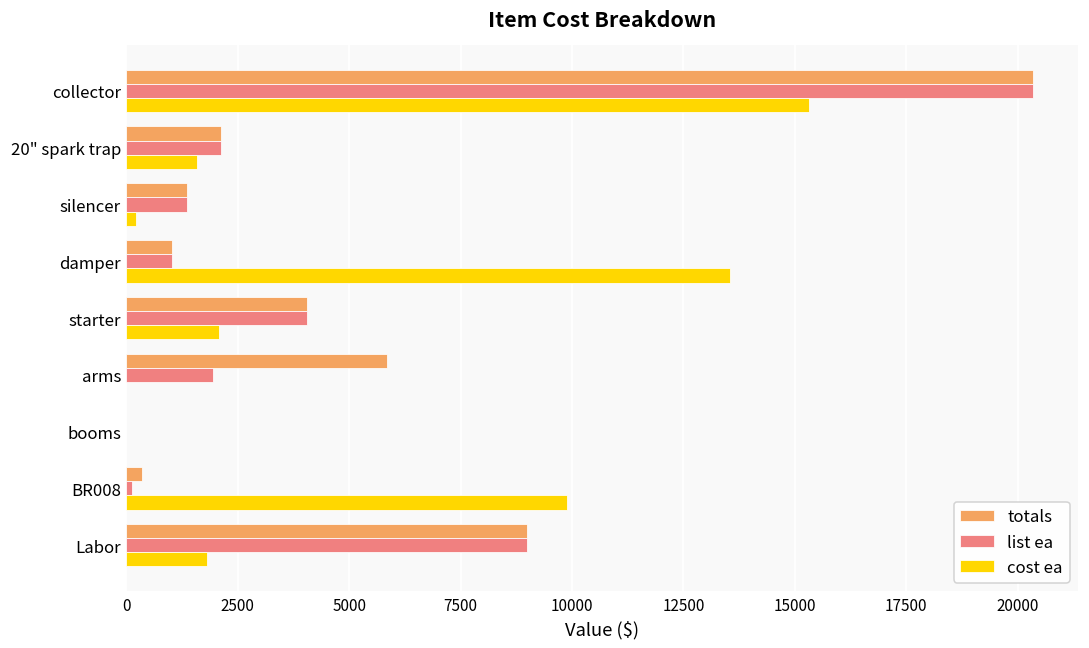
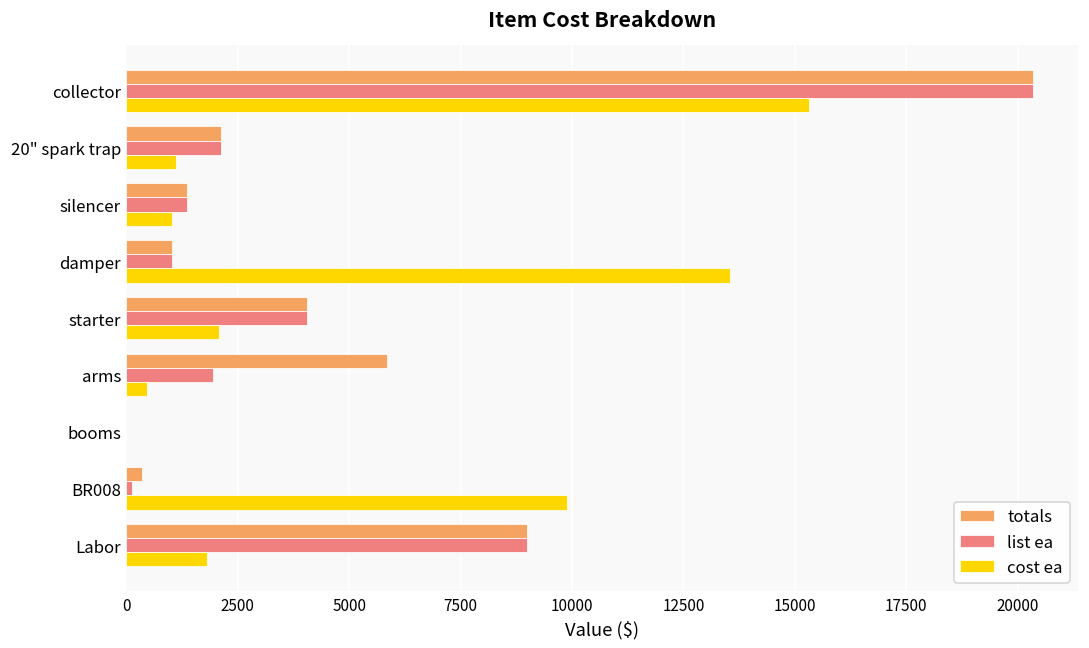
cost ea, 20" spark trap: 1600 -> 1100
cost ea, silencer: 200 -> 1000
cost ea, arms: 0 -> 500
